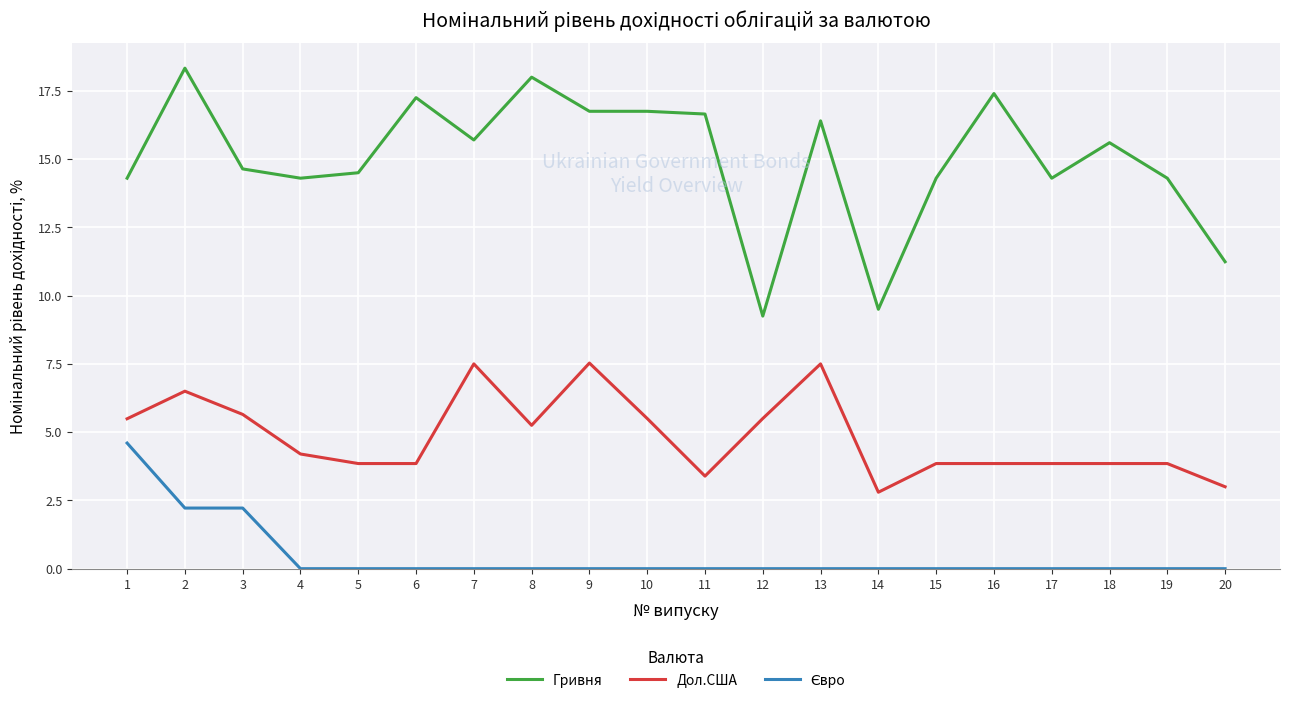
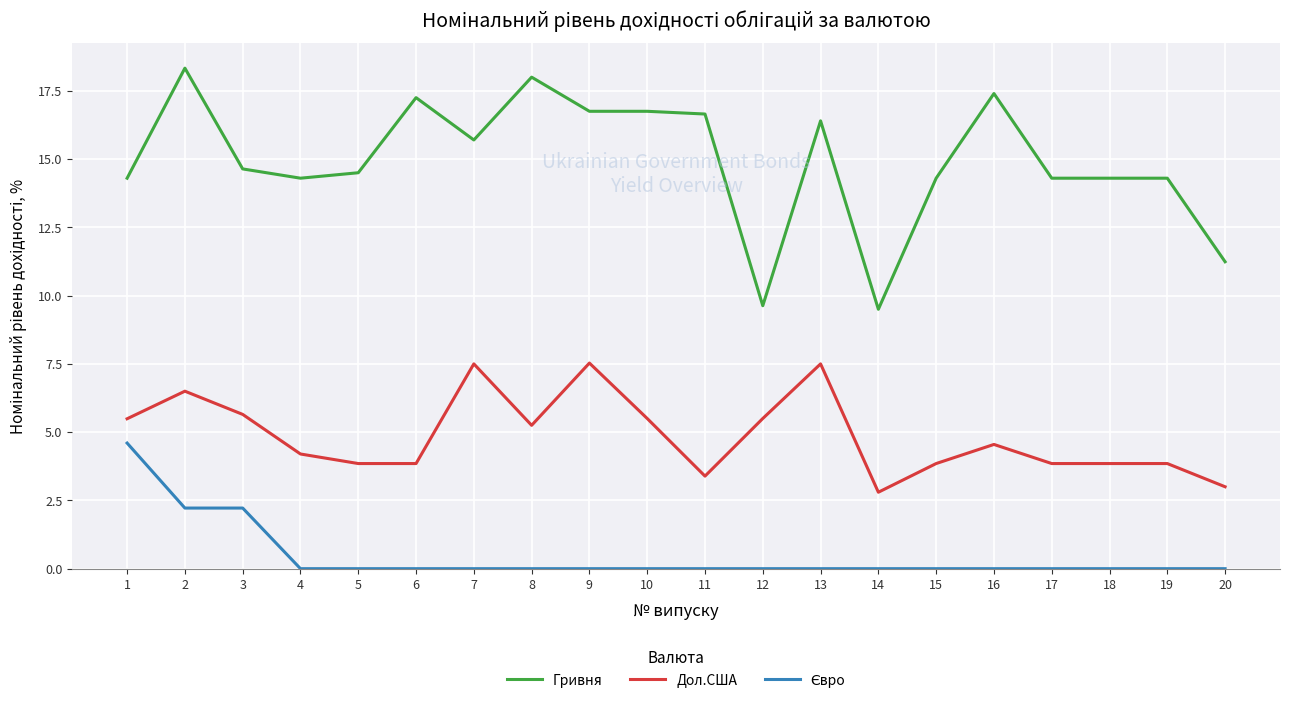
Гривня, 12: 9.3 -> 9.6
Дол.США, 16: 3.9 -> 4.6
Гривня, 18: 15.6 -> 14.3
